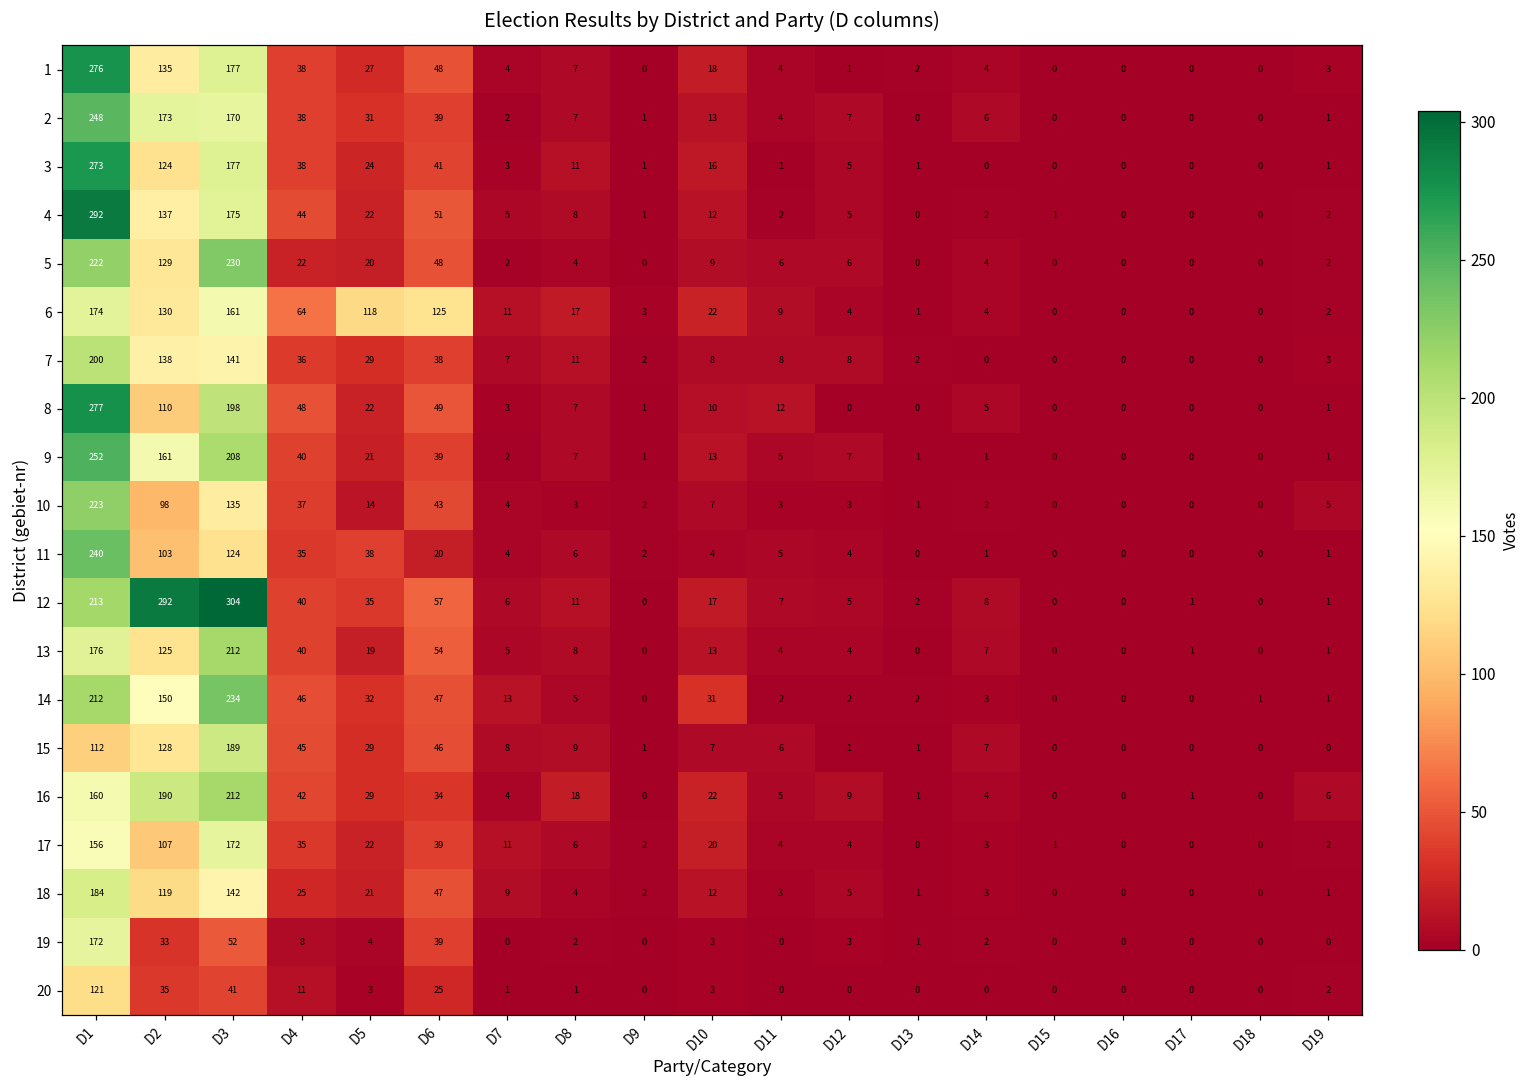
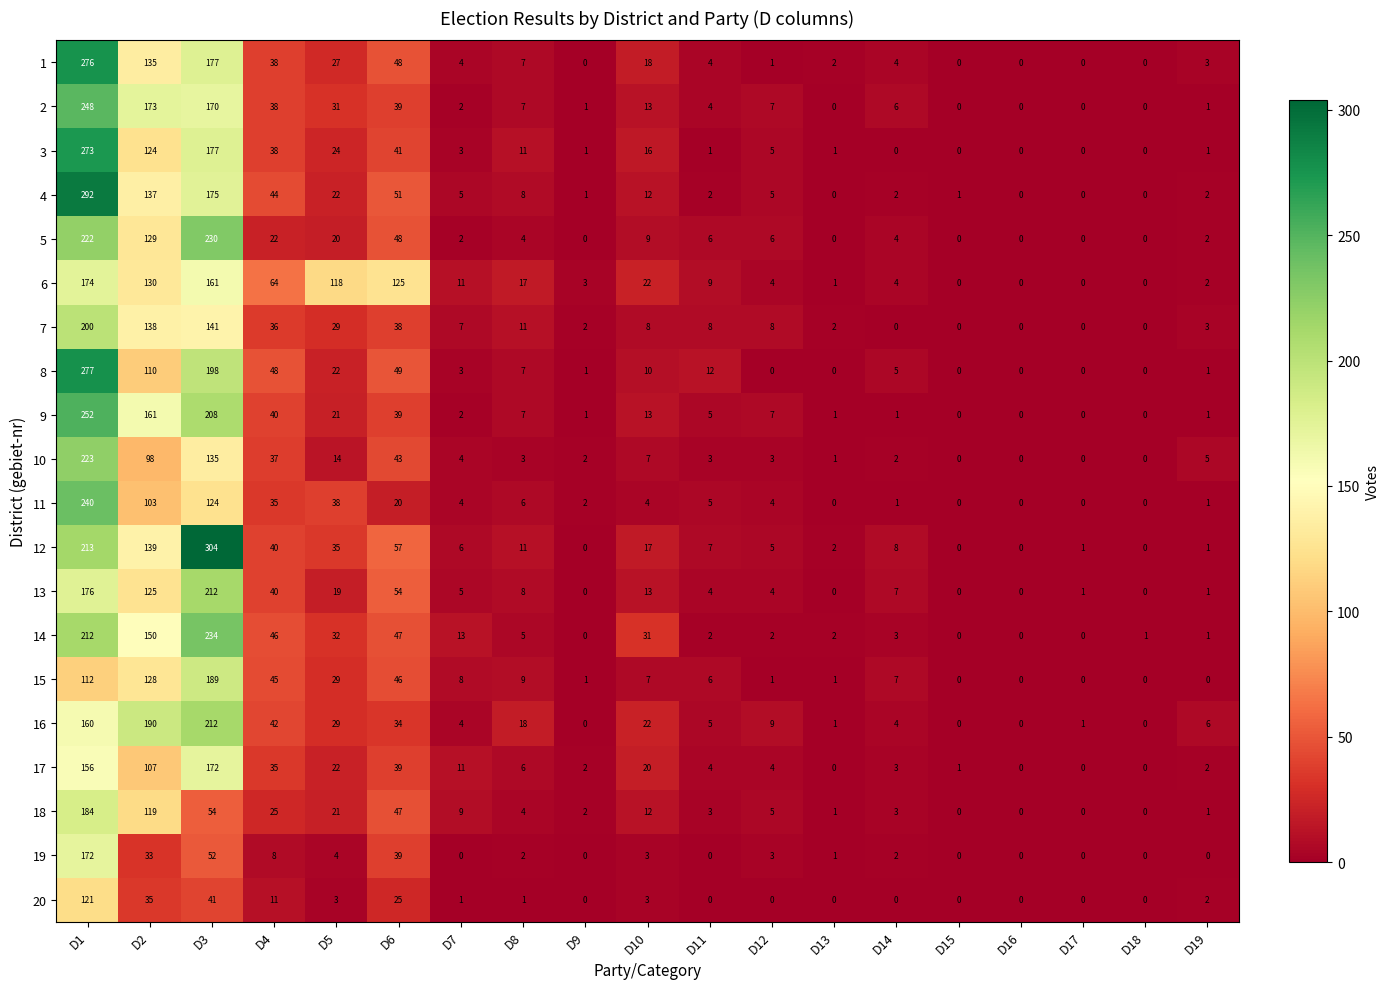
12, D2: 292 -> 139
18, D3: 142 -> 54
